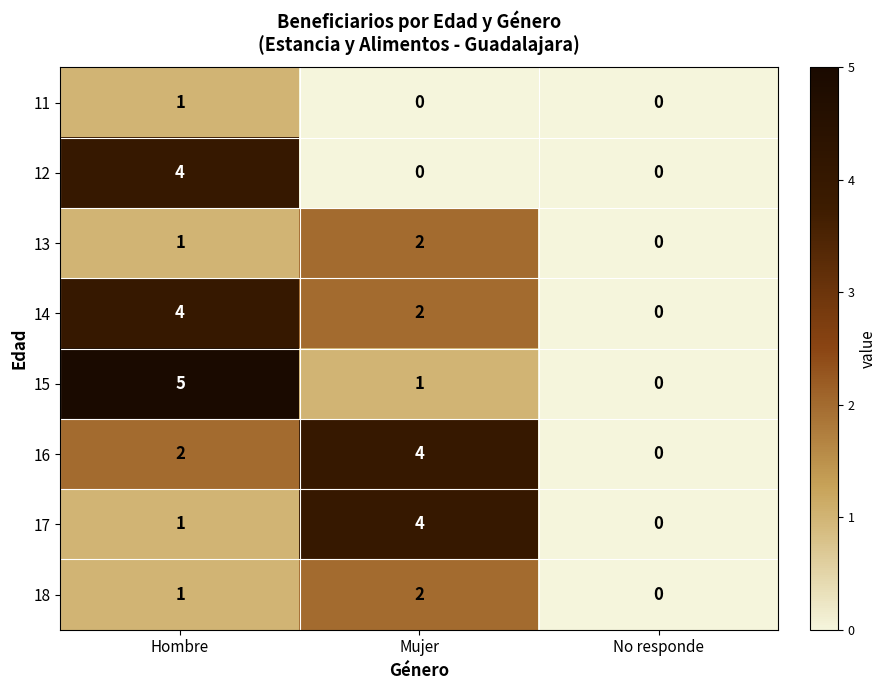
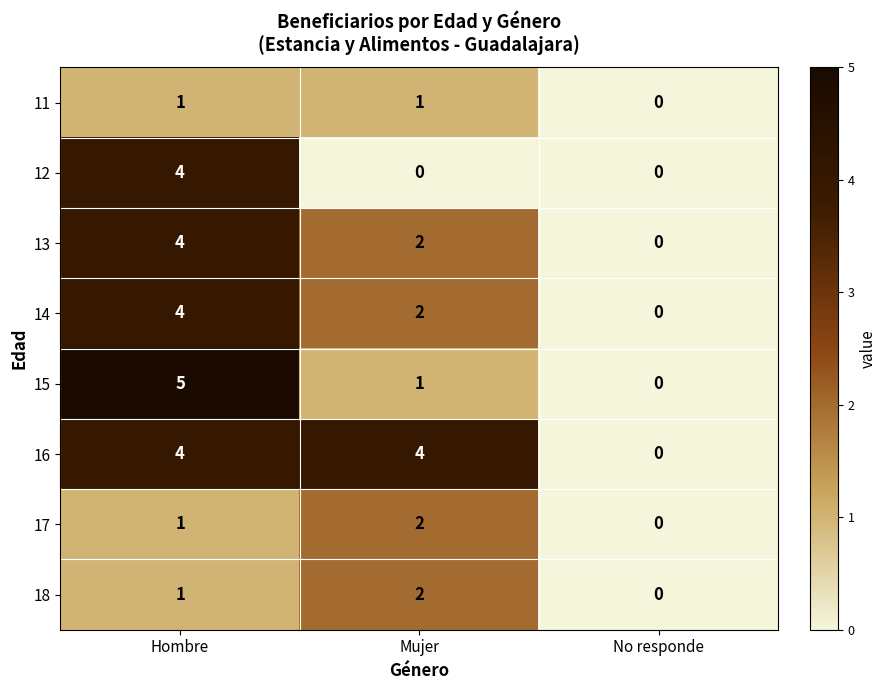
11, Mujer: 0 -> 1
13, Hombre: 1 -> 4
16, Hombre: 2 -> 4
17, Mujer: 4 -> 2
